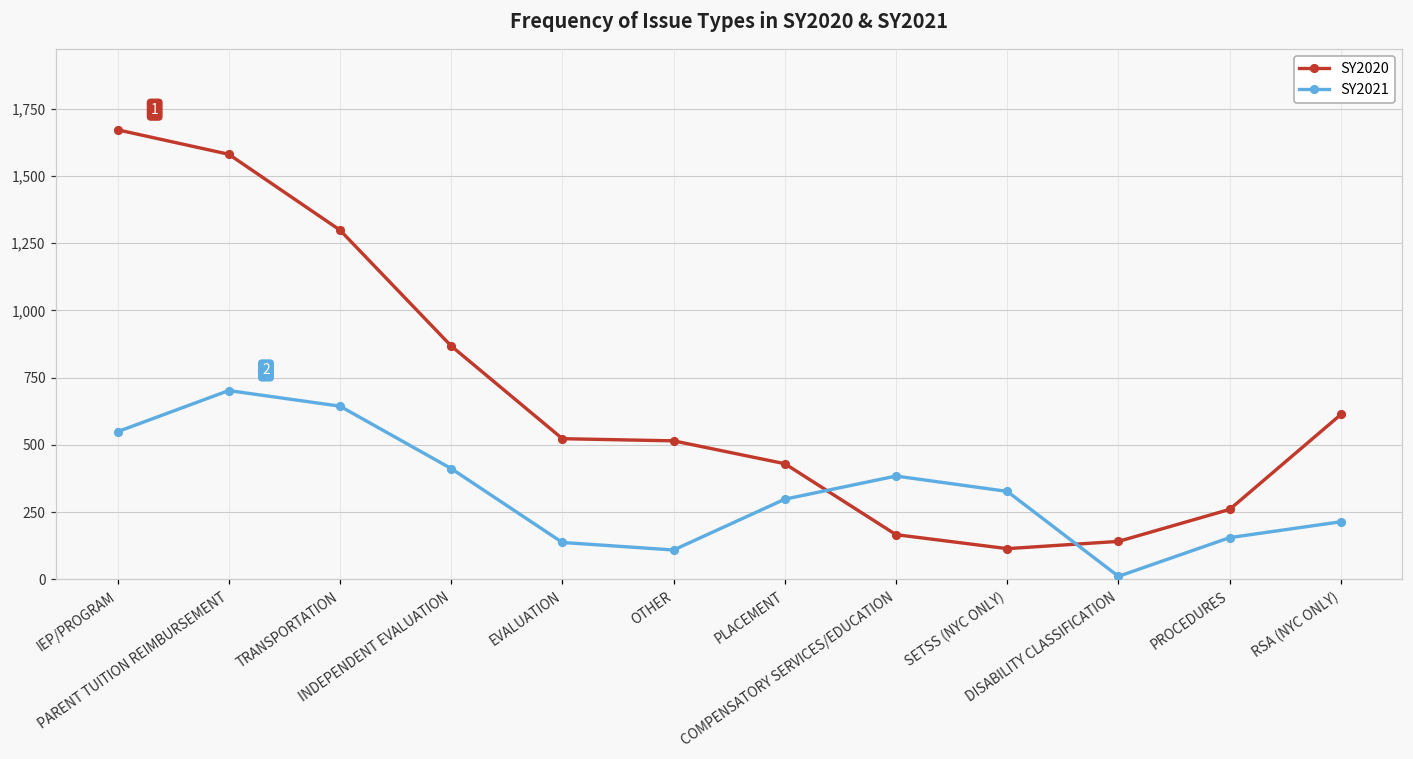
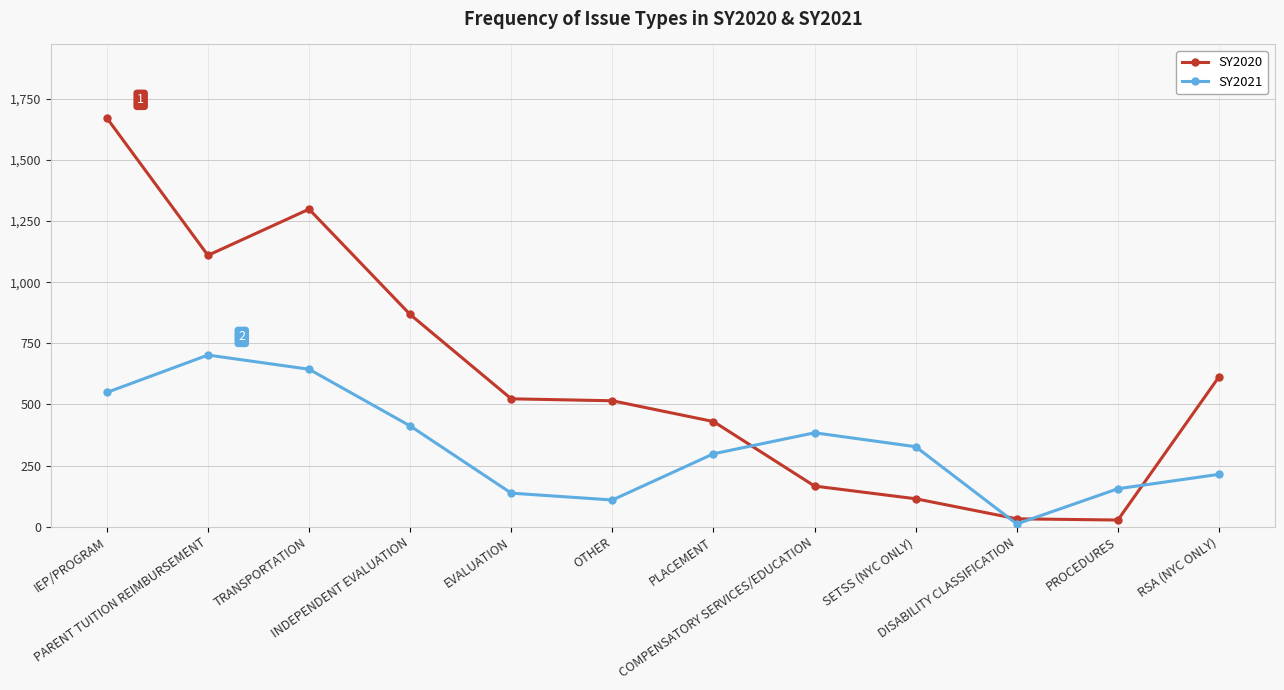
SY2020, PARENT TUITION REIMBURSEMENT: 1,580 -> 1,110
SY2020, DISABILITY CLASSIFICATION: 140 -> 30
SY2020, PROCEDURES: 260 -> 30
